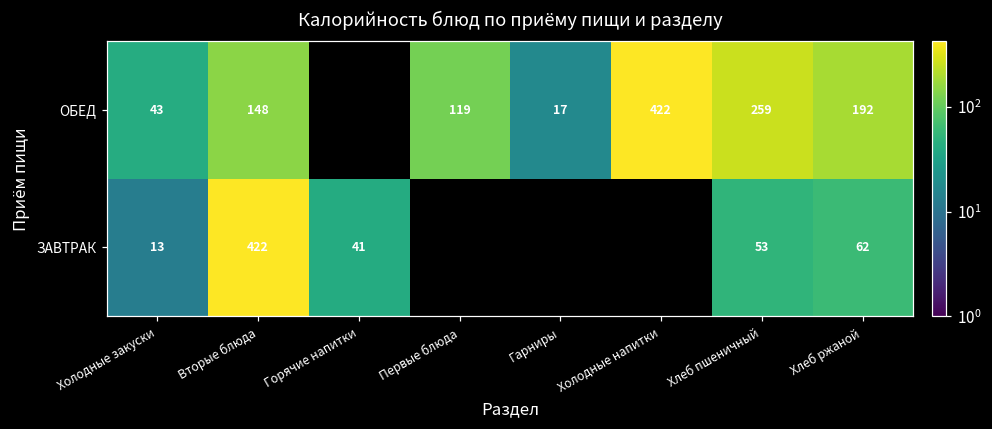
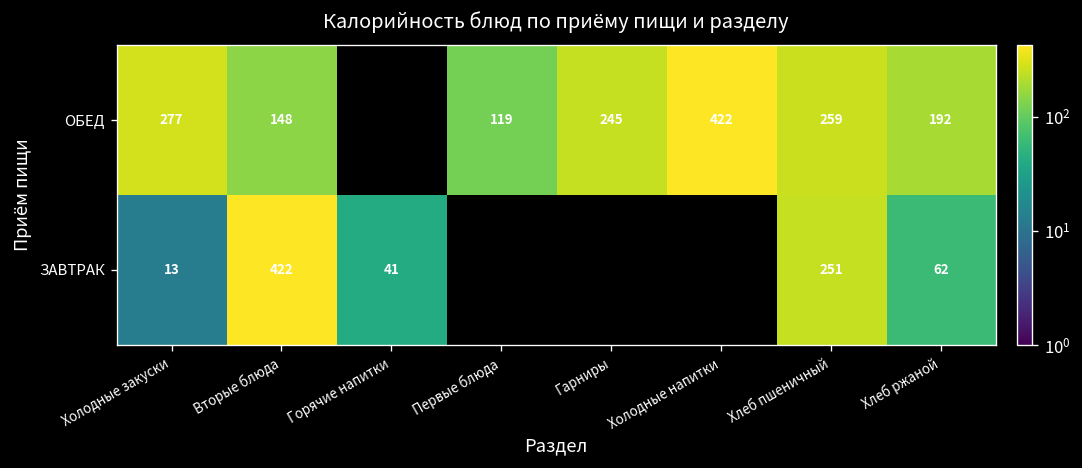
ОБЕД, Холодные закуски: 43 -> 277
ОБЕД, Гарниры: 17 -> 245
ЗАВТРАК, Хлеб пшеничный: 53 -> 251
